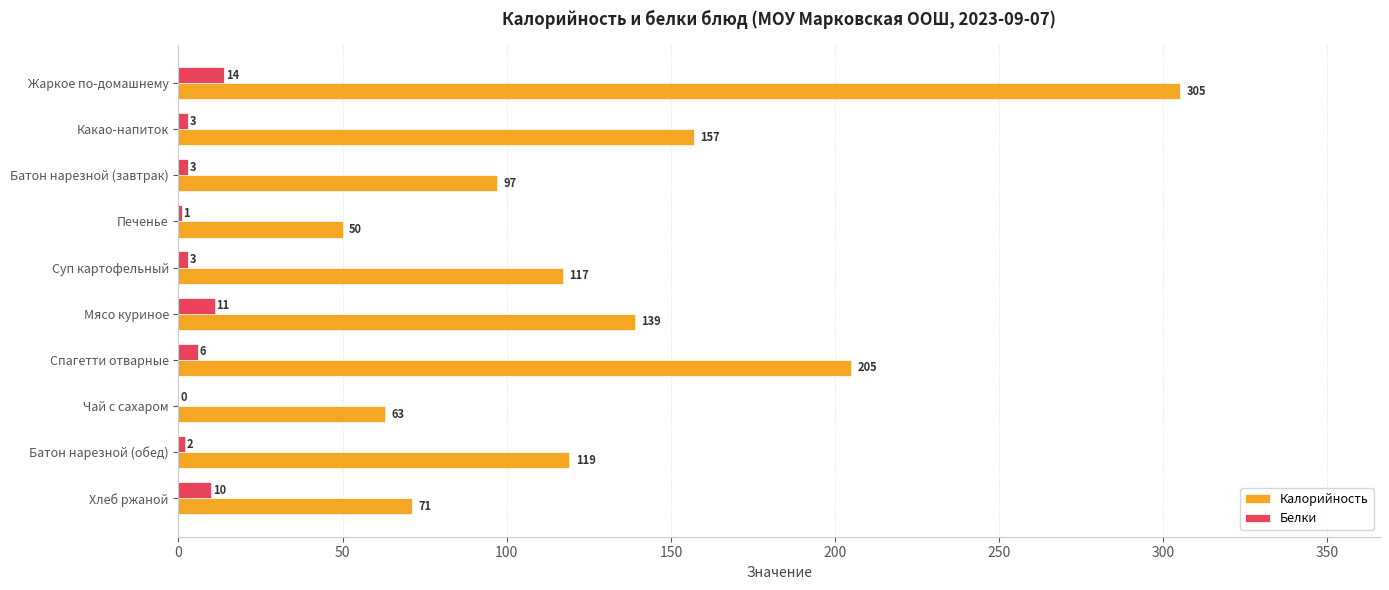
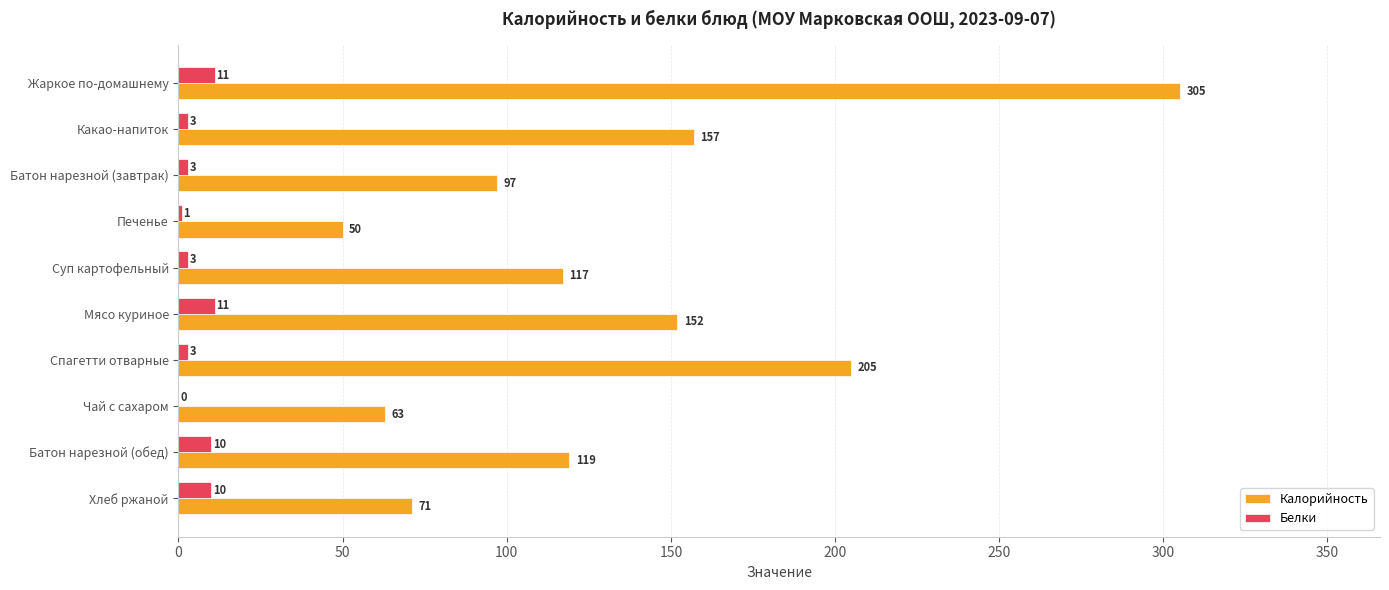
Белки, Жаркое по-домашнему: 14 -> 11
Калорийность, Мясо куриное: 139 -> 152
Белки, Спагетти отварные: 6 -> 3
Белки, Батон нарезной (обед): 2 -> 10
